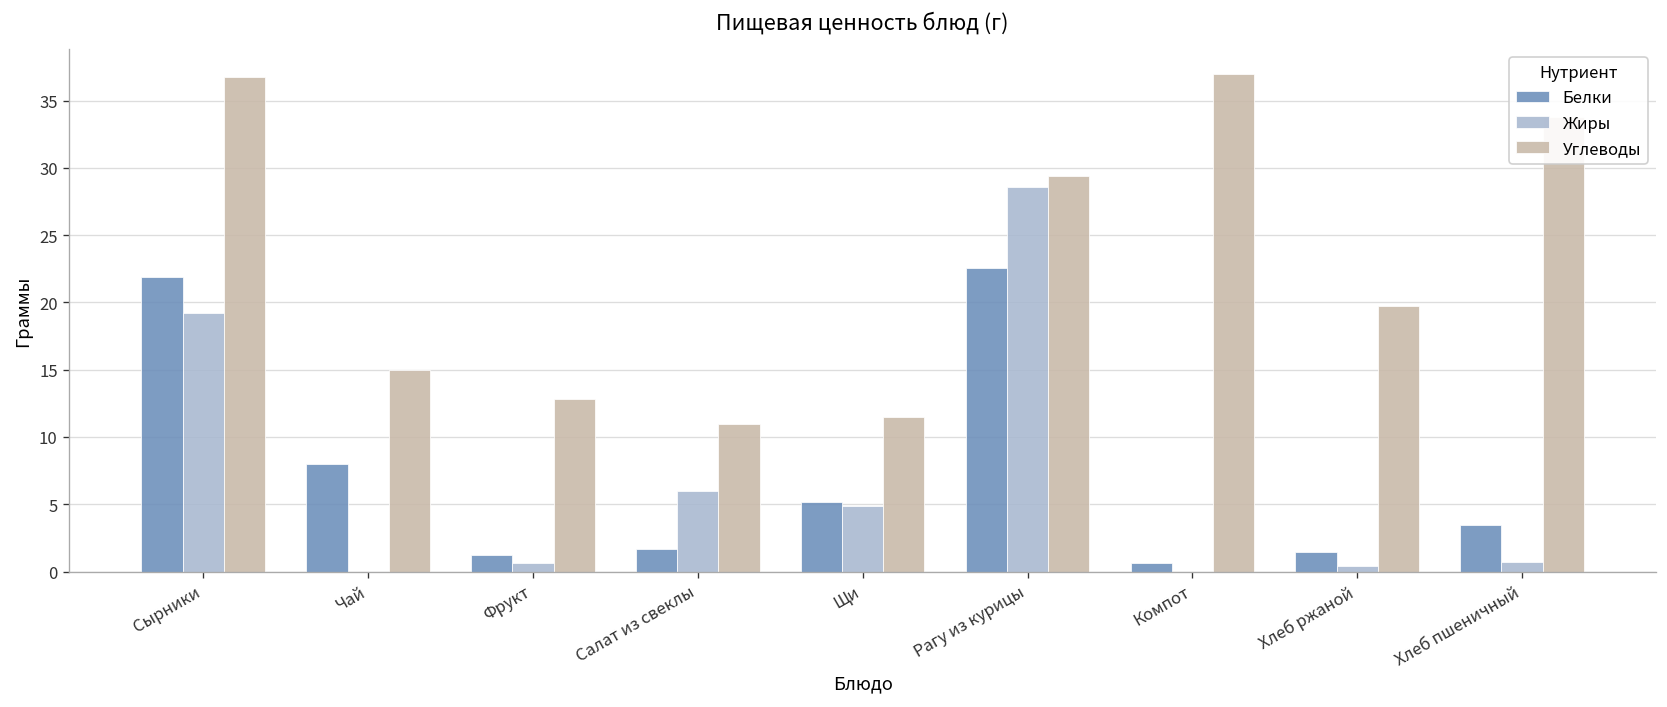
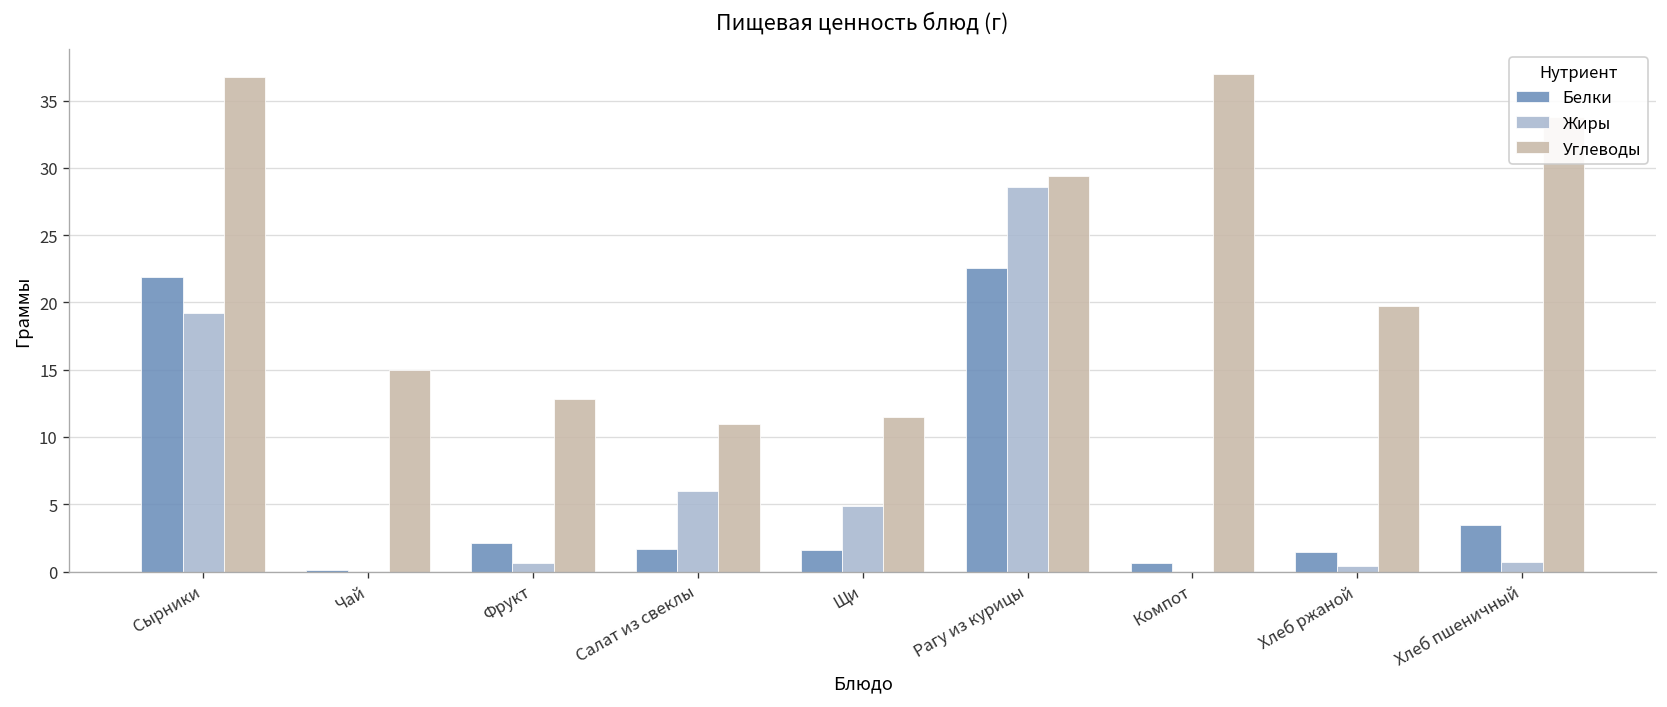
Белки, Чай: 8.0 -> 0.1
Белки, Фрукт: 1.2 -> 2.2
Белки, Щи: 5.2 -> 1.6
